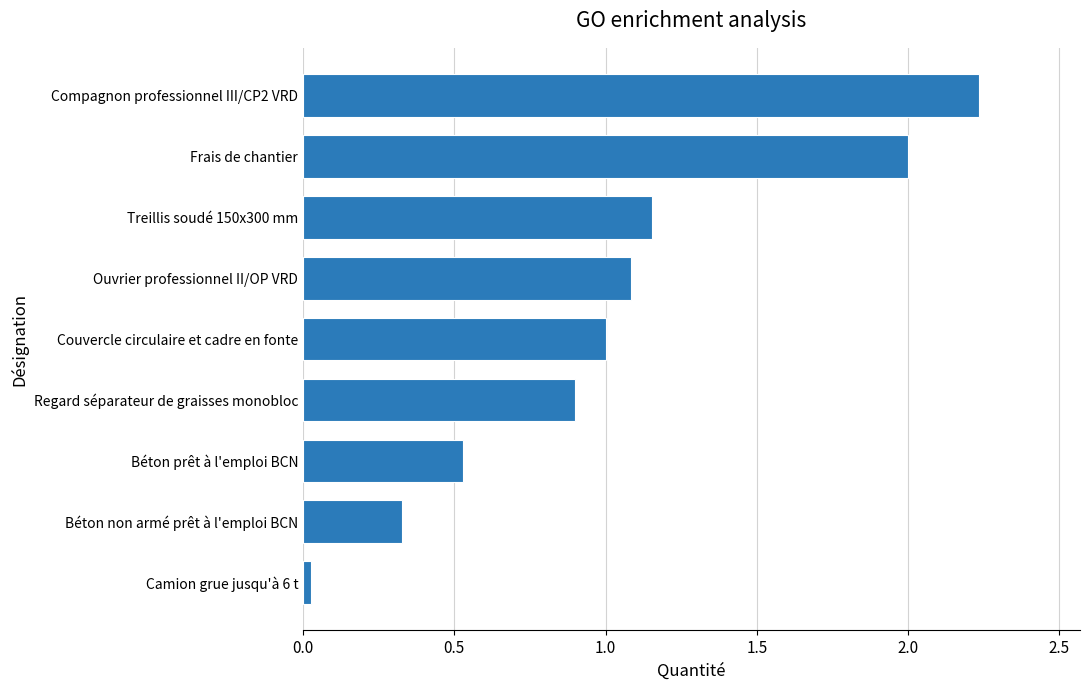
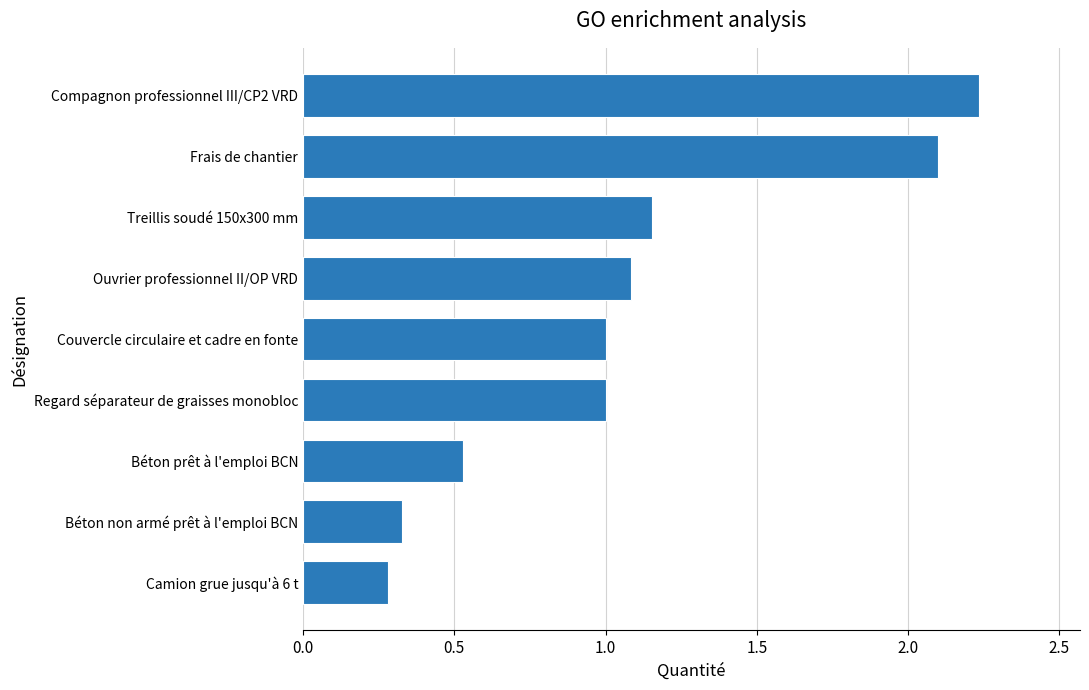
Frais de chantier: 2.0 -> 2.1
Regard séparateur de graisses monobloc: 0.9 -> 1.0
Camion grue jusqu'à 6 t: 0.03 -> 0.28
